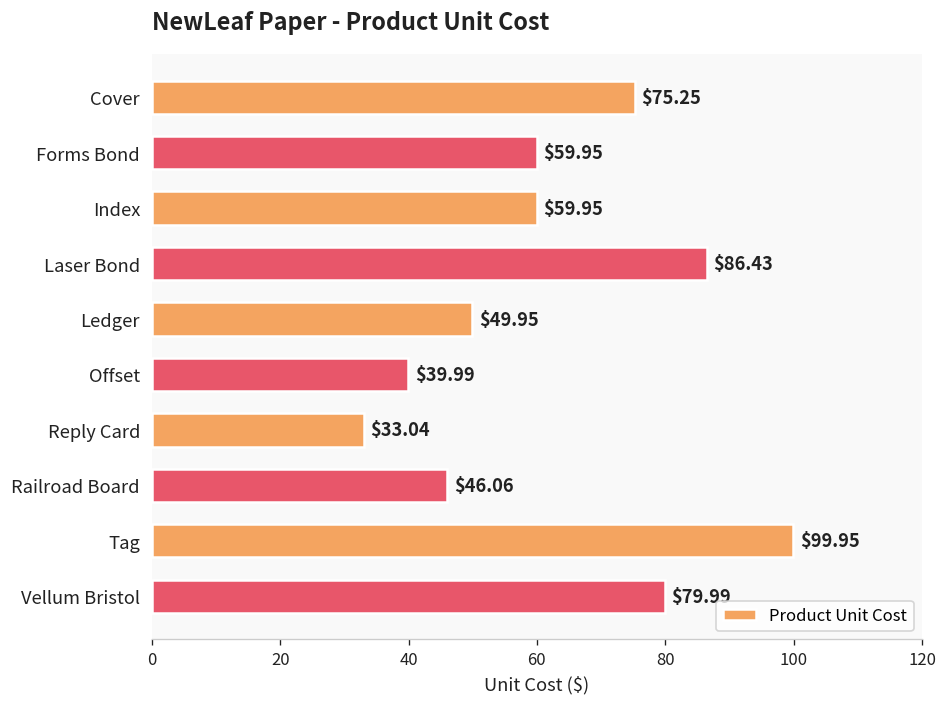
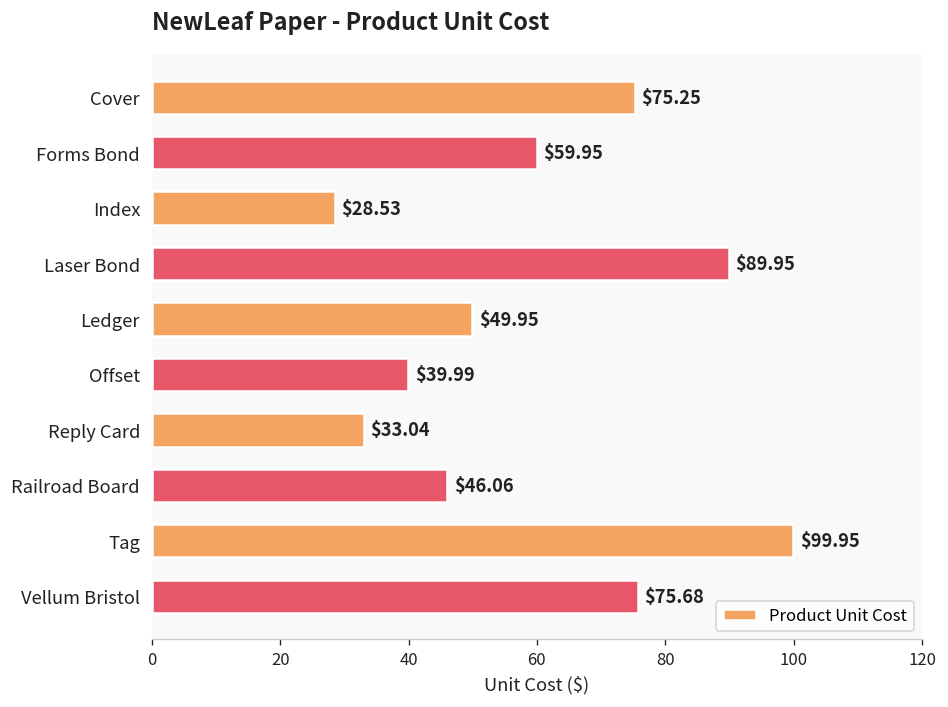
Index: $59.95 -> $28.53
Laser Bond: $86.43 -> $89.95
Vellum Bristol: $79.99 -> $75.68
